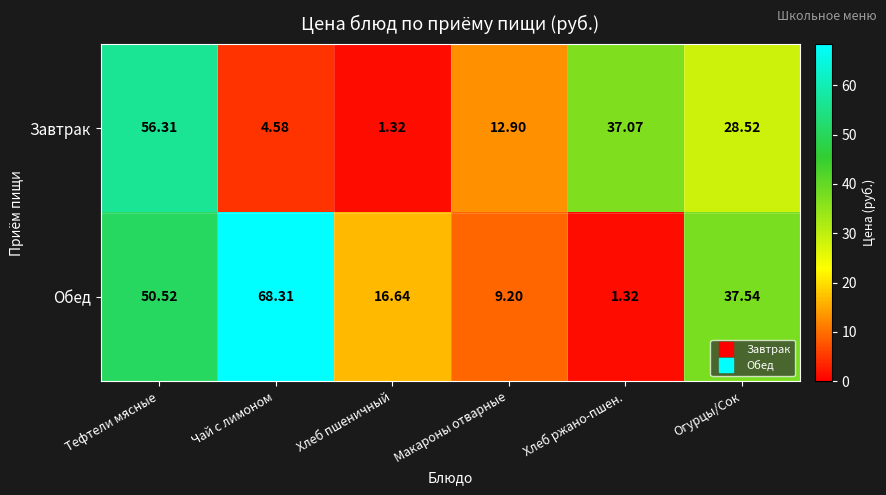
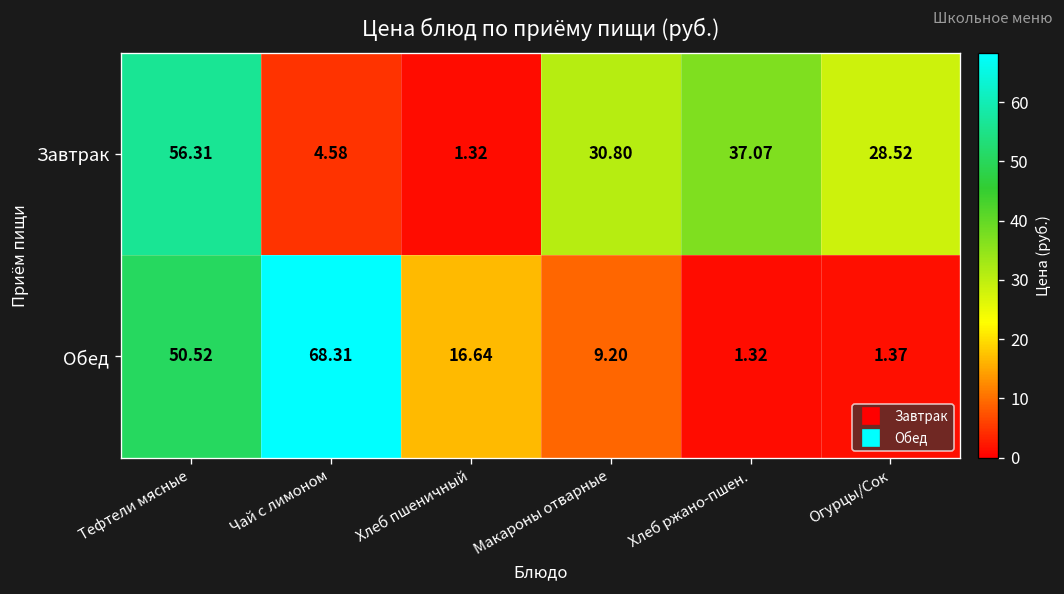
Завтрак, Макароны отварные: 12.90 -> 30.80
Обед, Огурцы/Сок: 37.54 -> 1.37
